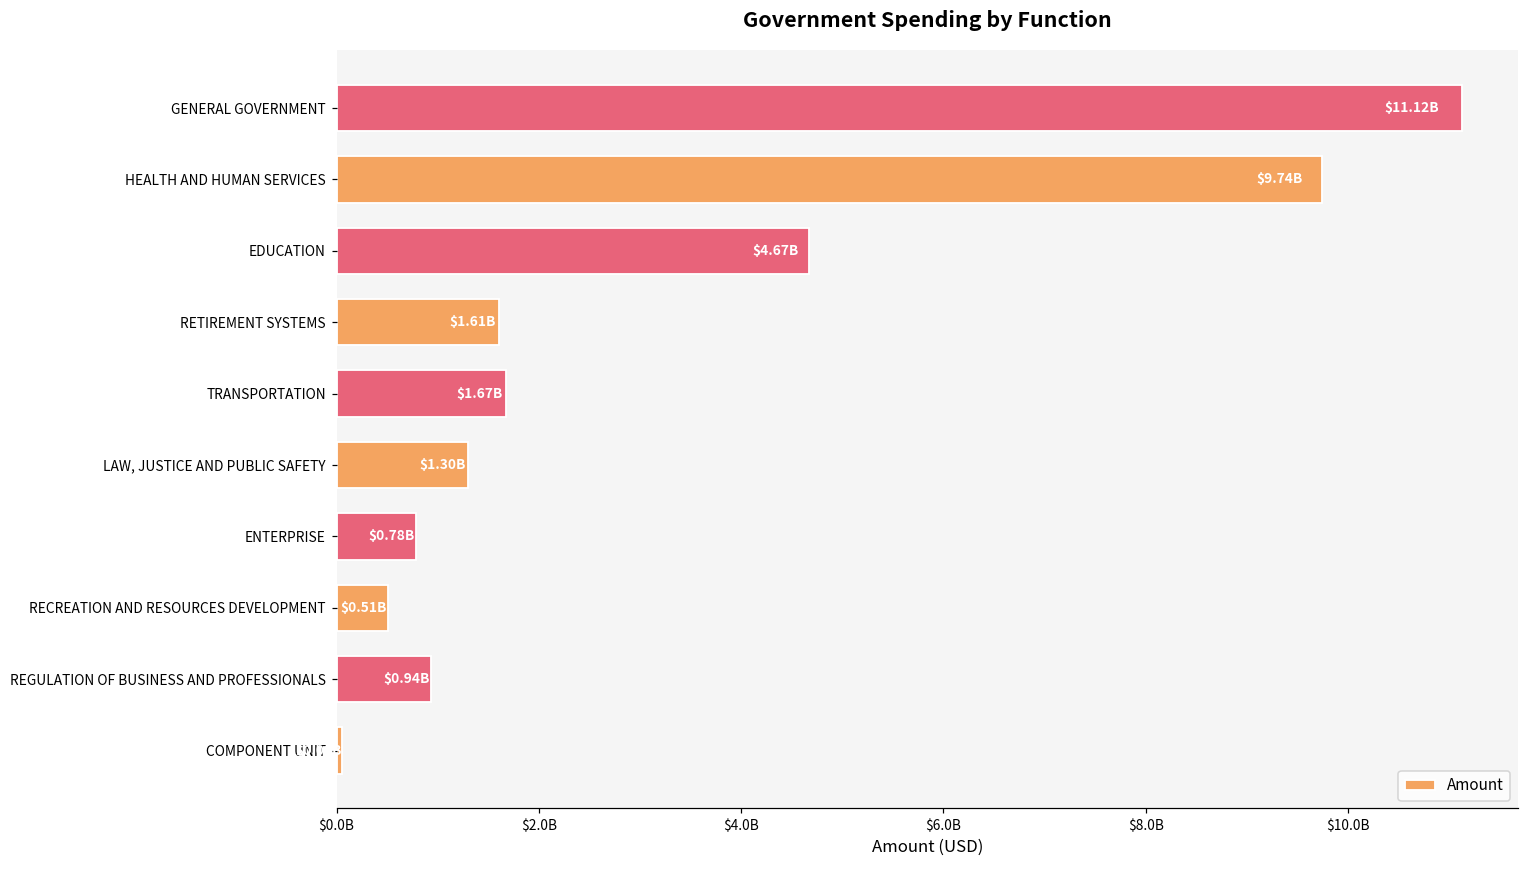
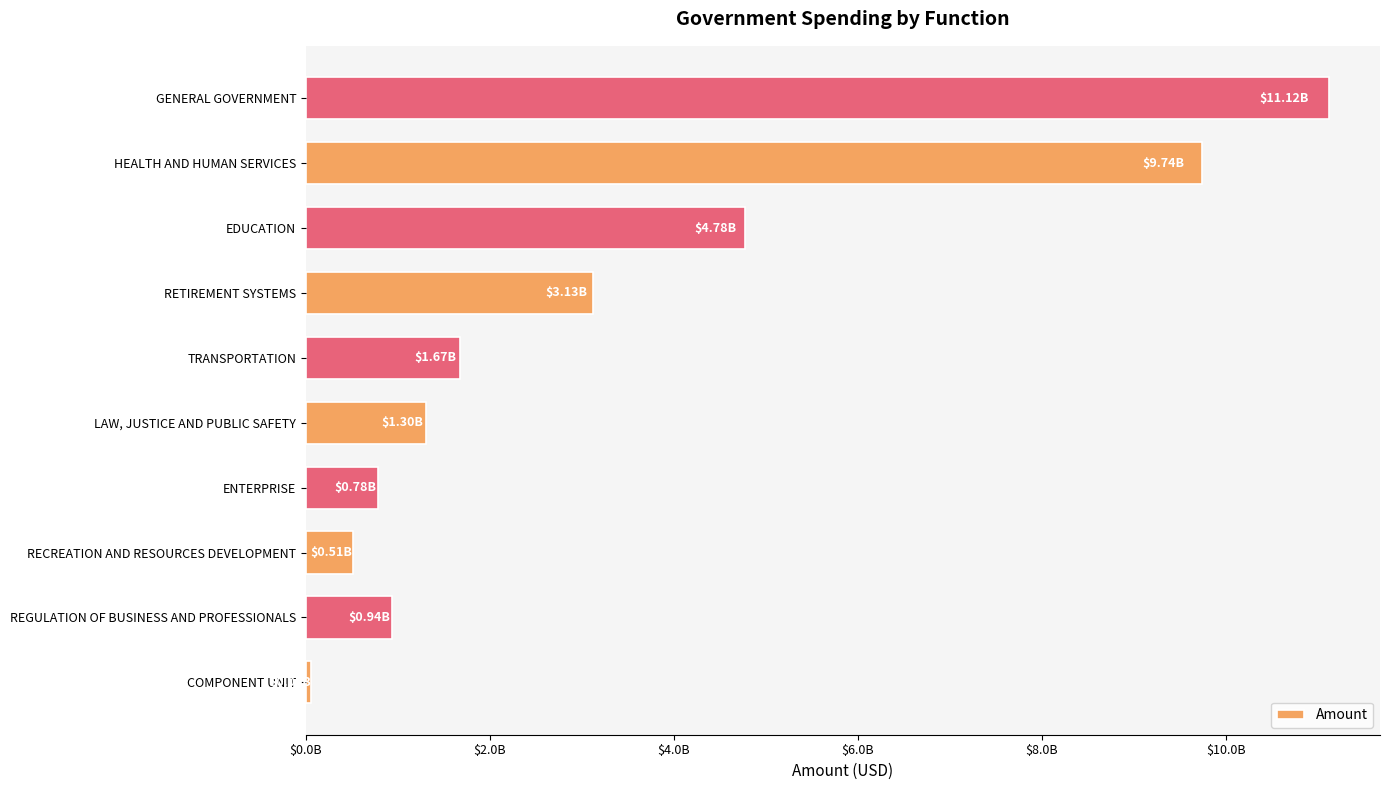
EDUCATION: $4.67B -> $4.78B
RETIREMENT SYSTEMS: $1.61B -> $3.13B
